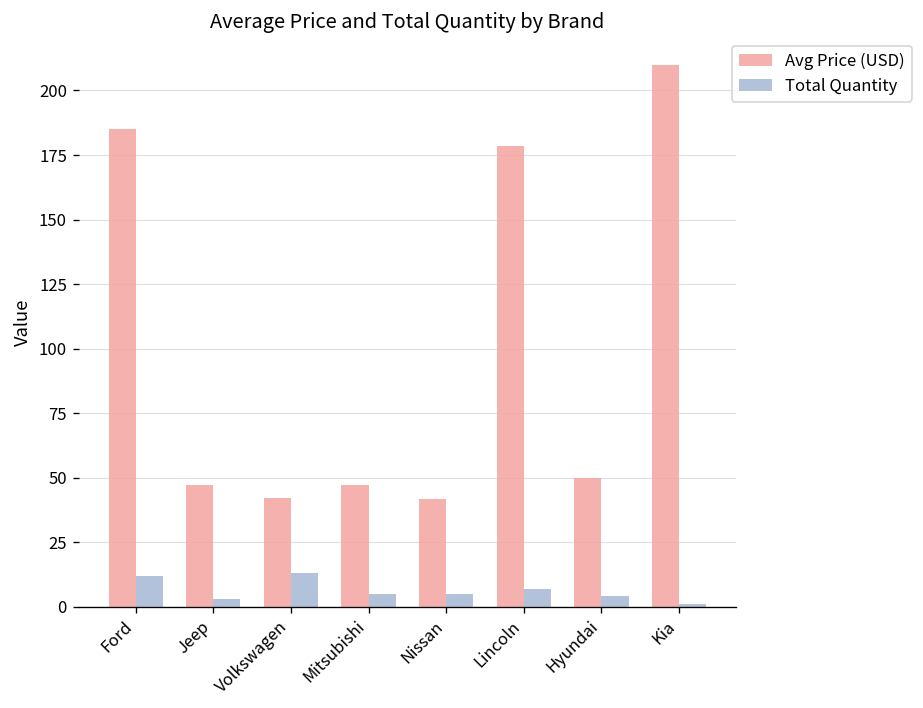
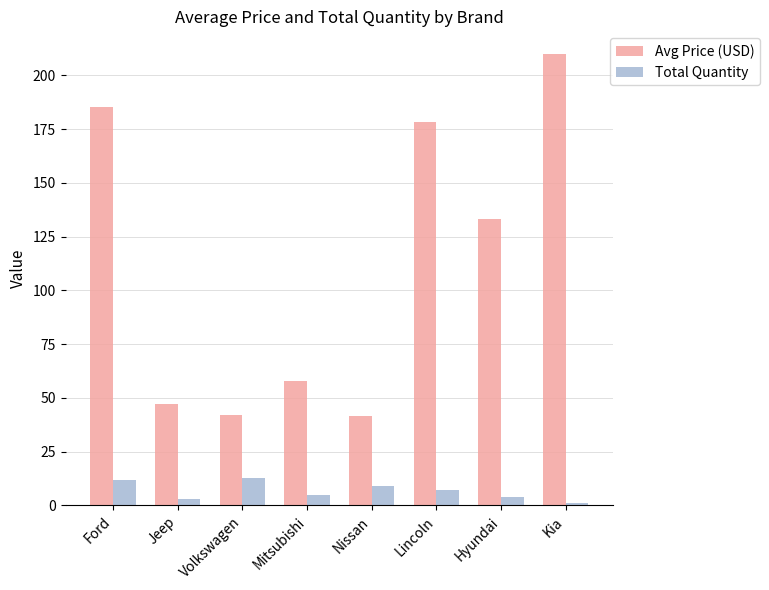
Avg Price (USD), Mitsubishi: 47 -> 58
Total Quantity, Nissan: 5 -> 9
Avg Price (USD), Hyundai: 50 -> 133
